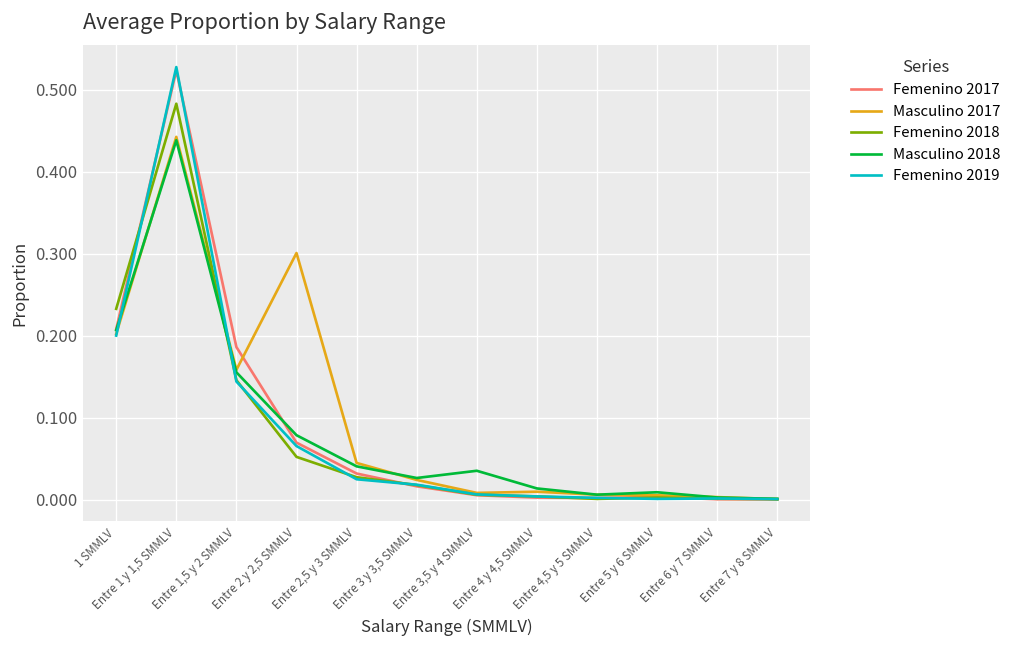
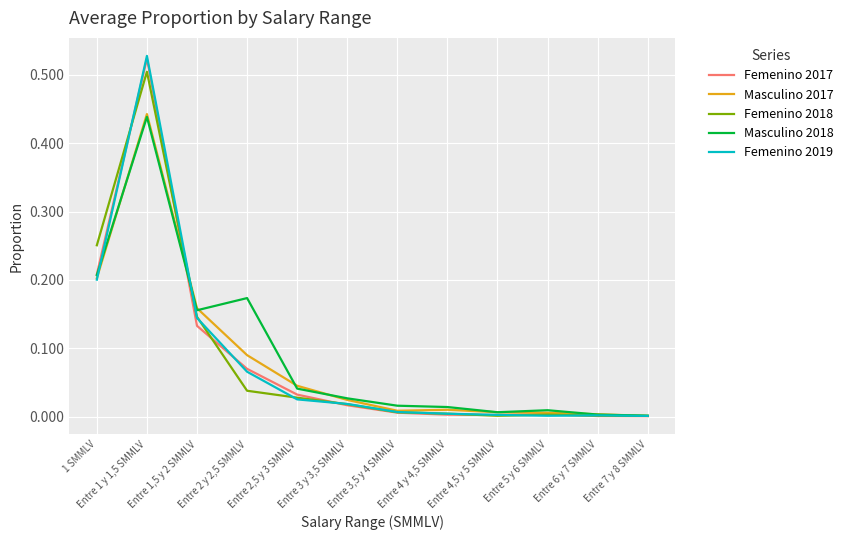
Femenino 2018, 1 SMMLV: 0.23 -> 0.25
Femenino 2018, Entre 1 y 1,5 SMMLV: 0.48 -> 0.50
Femenino 2017, Entre 1,5 y 2 SMMLV: 0.19 -> 0.13
Masculino 2017, Entre 2 y 2,5 SMMLV: 0.30 -> 0.09
Femenino 2018, Entre 2 y 2,5 SMMLV: 0.05 -> 0.04
Masculino 2018, Entre 2 y 2,5 SMMLV: 0.08 -> 0.17
Masculino 2018, Entre 3,5 y 4 SMMLV: 0.04 -> 0.02
